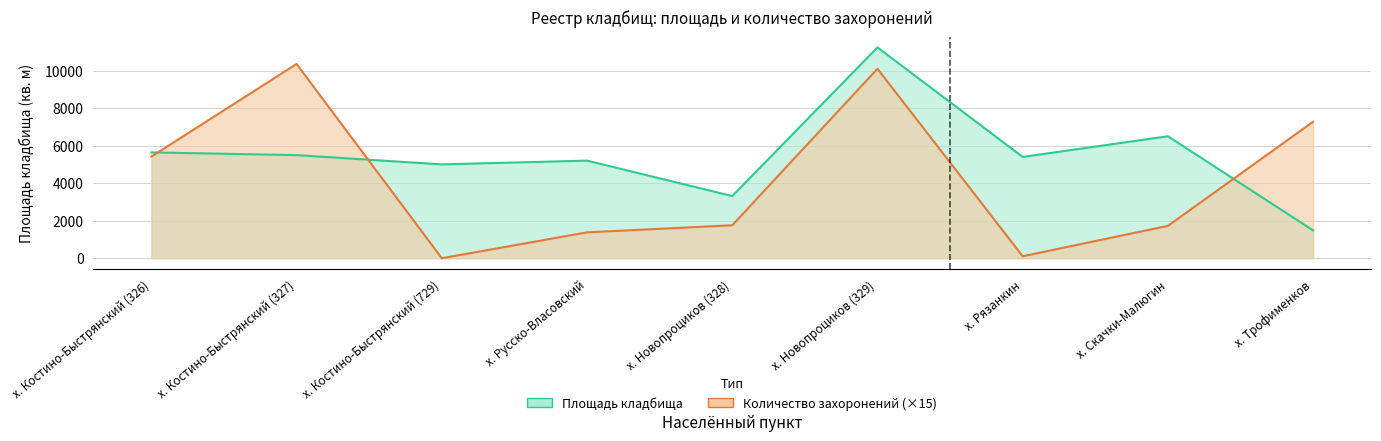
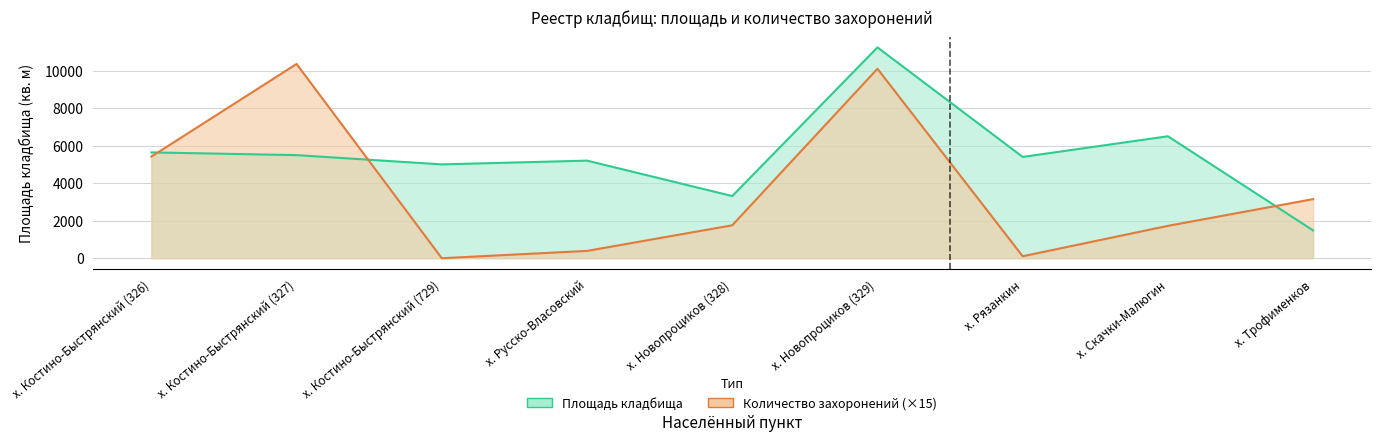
Количество захоронений (×15), х. Русско-Власовский: 1400 -> 400
Количество захоронений (×15), х. Трофименков: 7300 -> 3200
